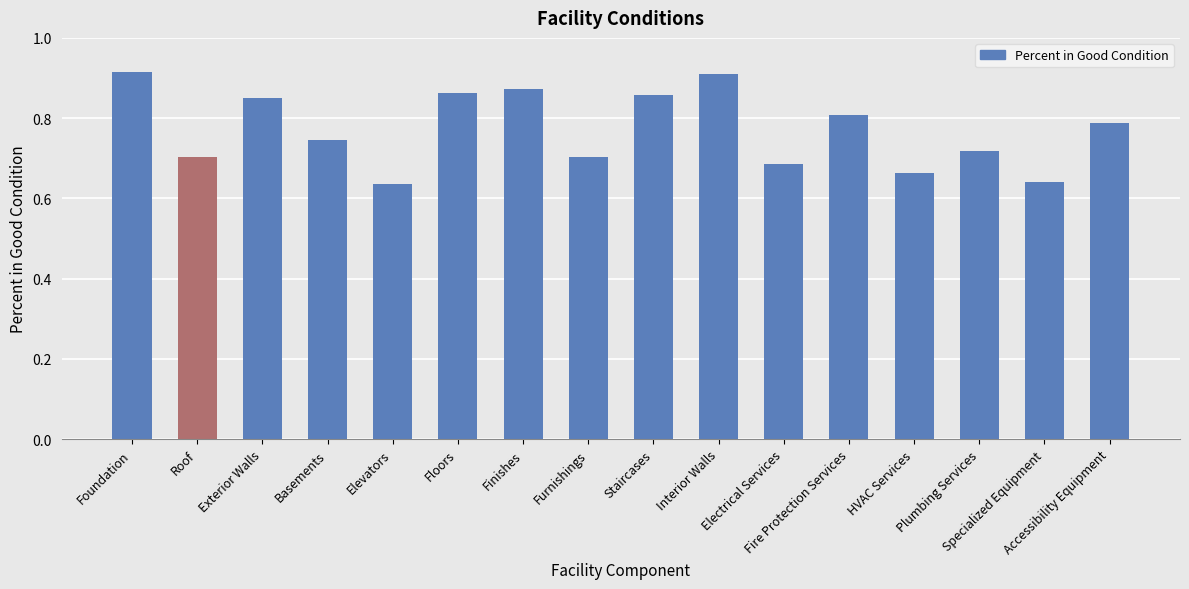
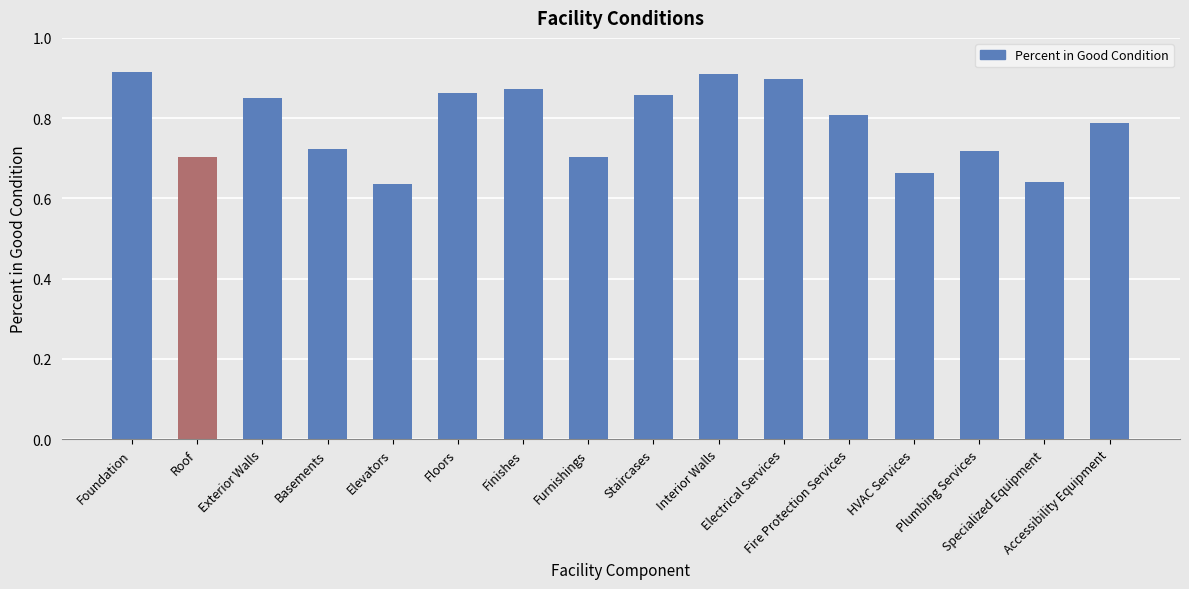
Basements: 0.75 -> 0.72
Electrical Services: 0.69 -> 0.90
